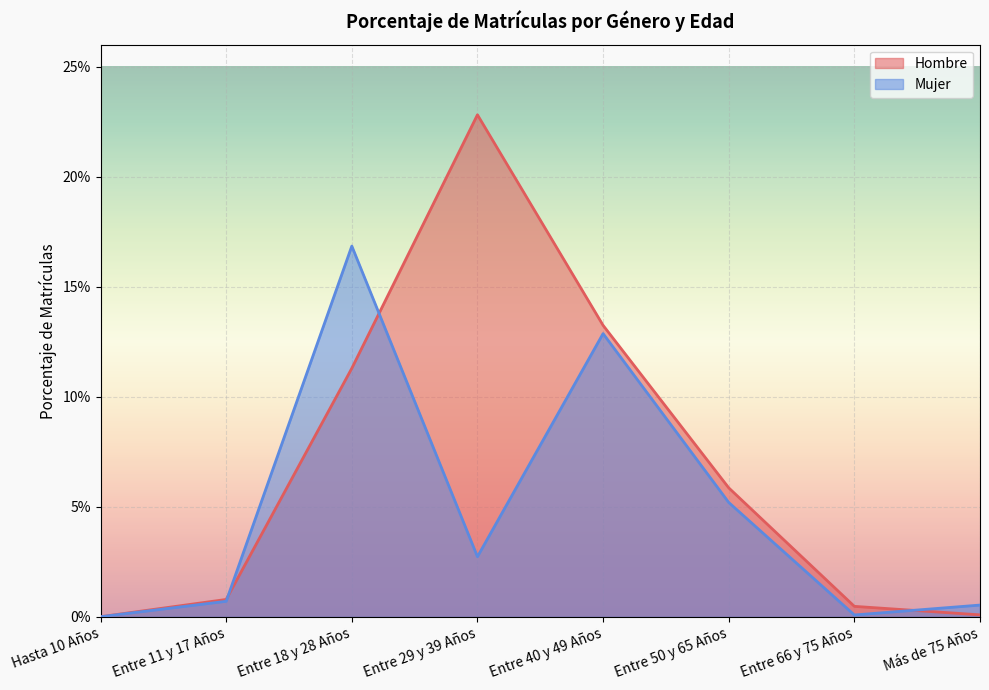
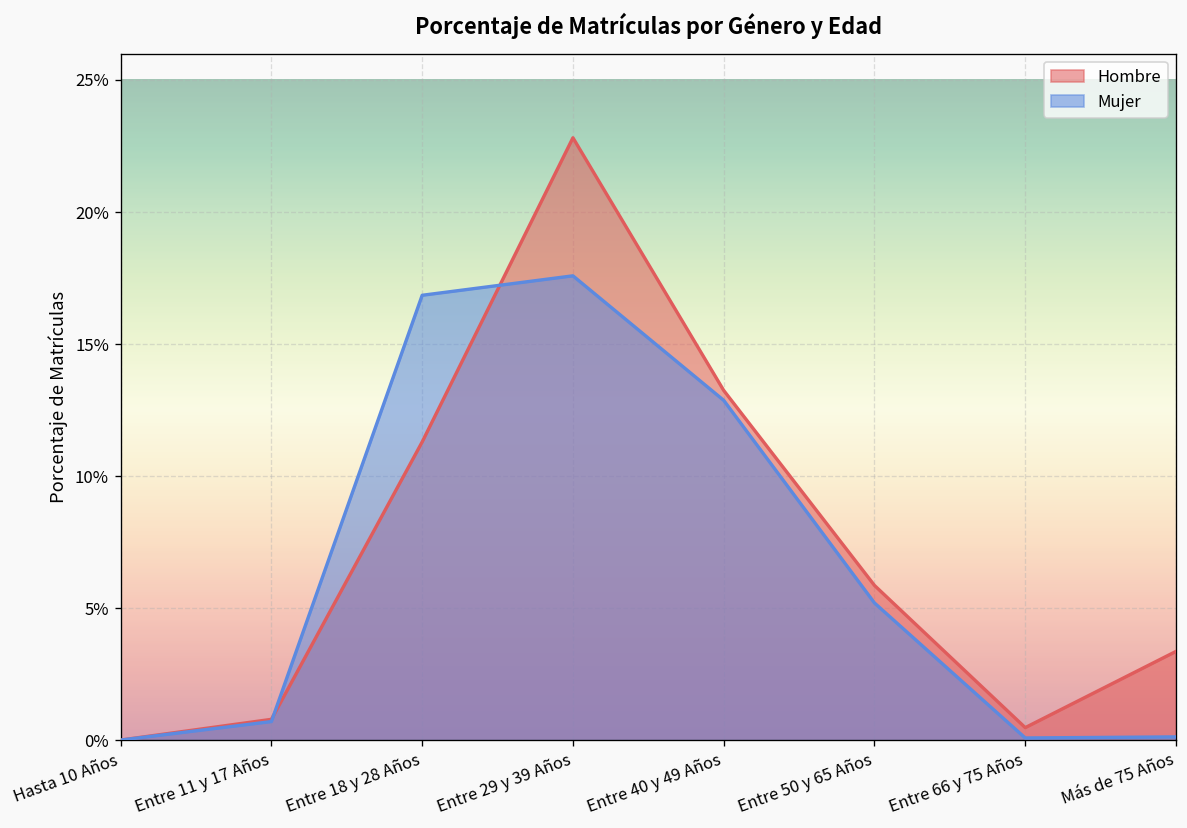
Mujer, Entre 29 y 39 Años: 2.7% -> 17.6%
Hombre, Más de 75 Años: 0.1% -> 3.4%
Mujer, Más de 75 Años: 0.5% -> 0.1%
